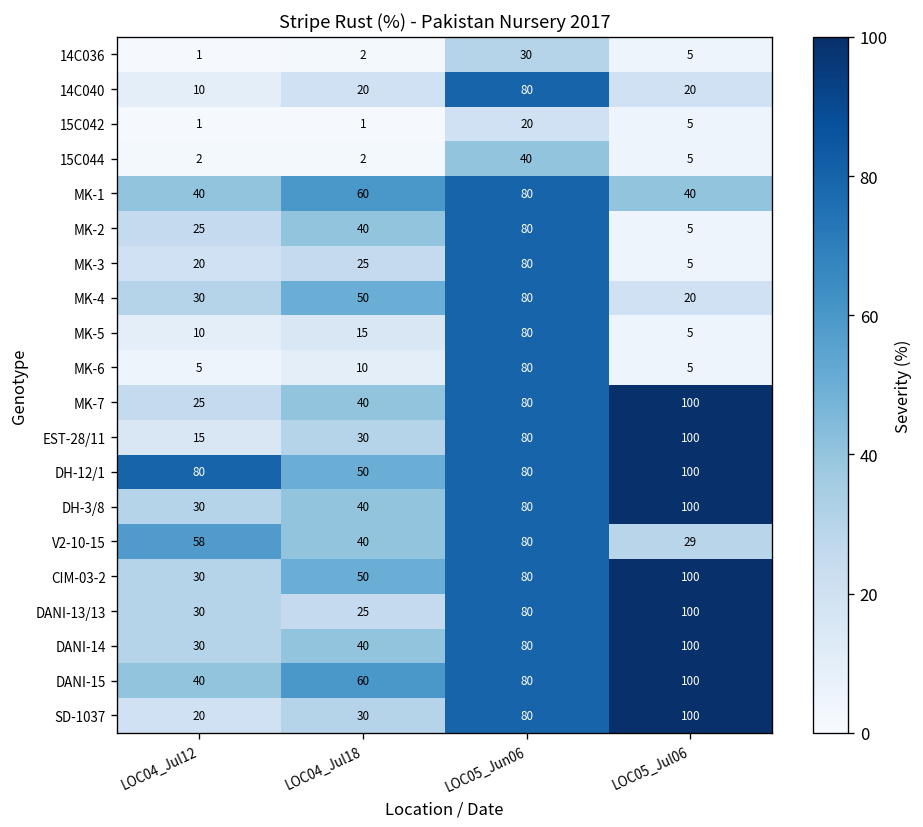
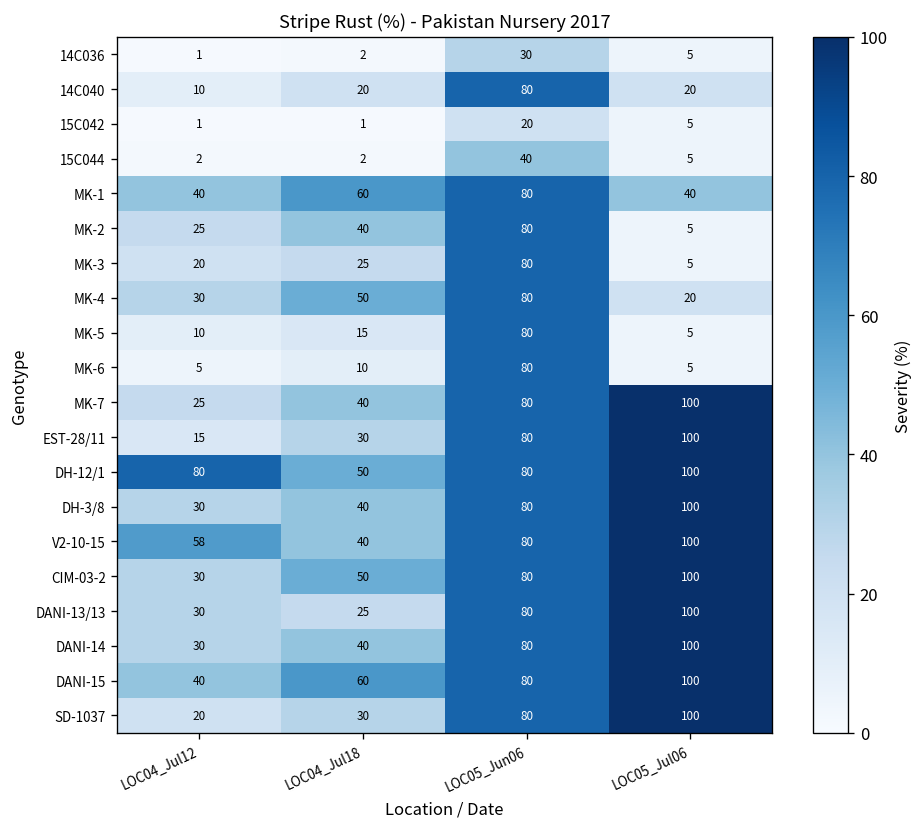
V2-10-15, LOC05_Jul06: 29 -> 100
